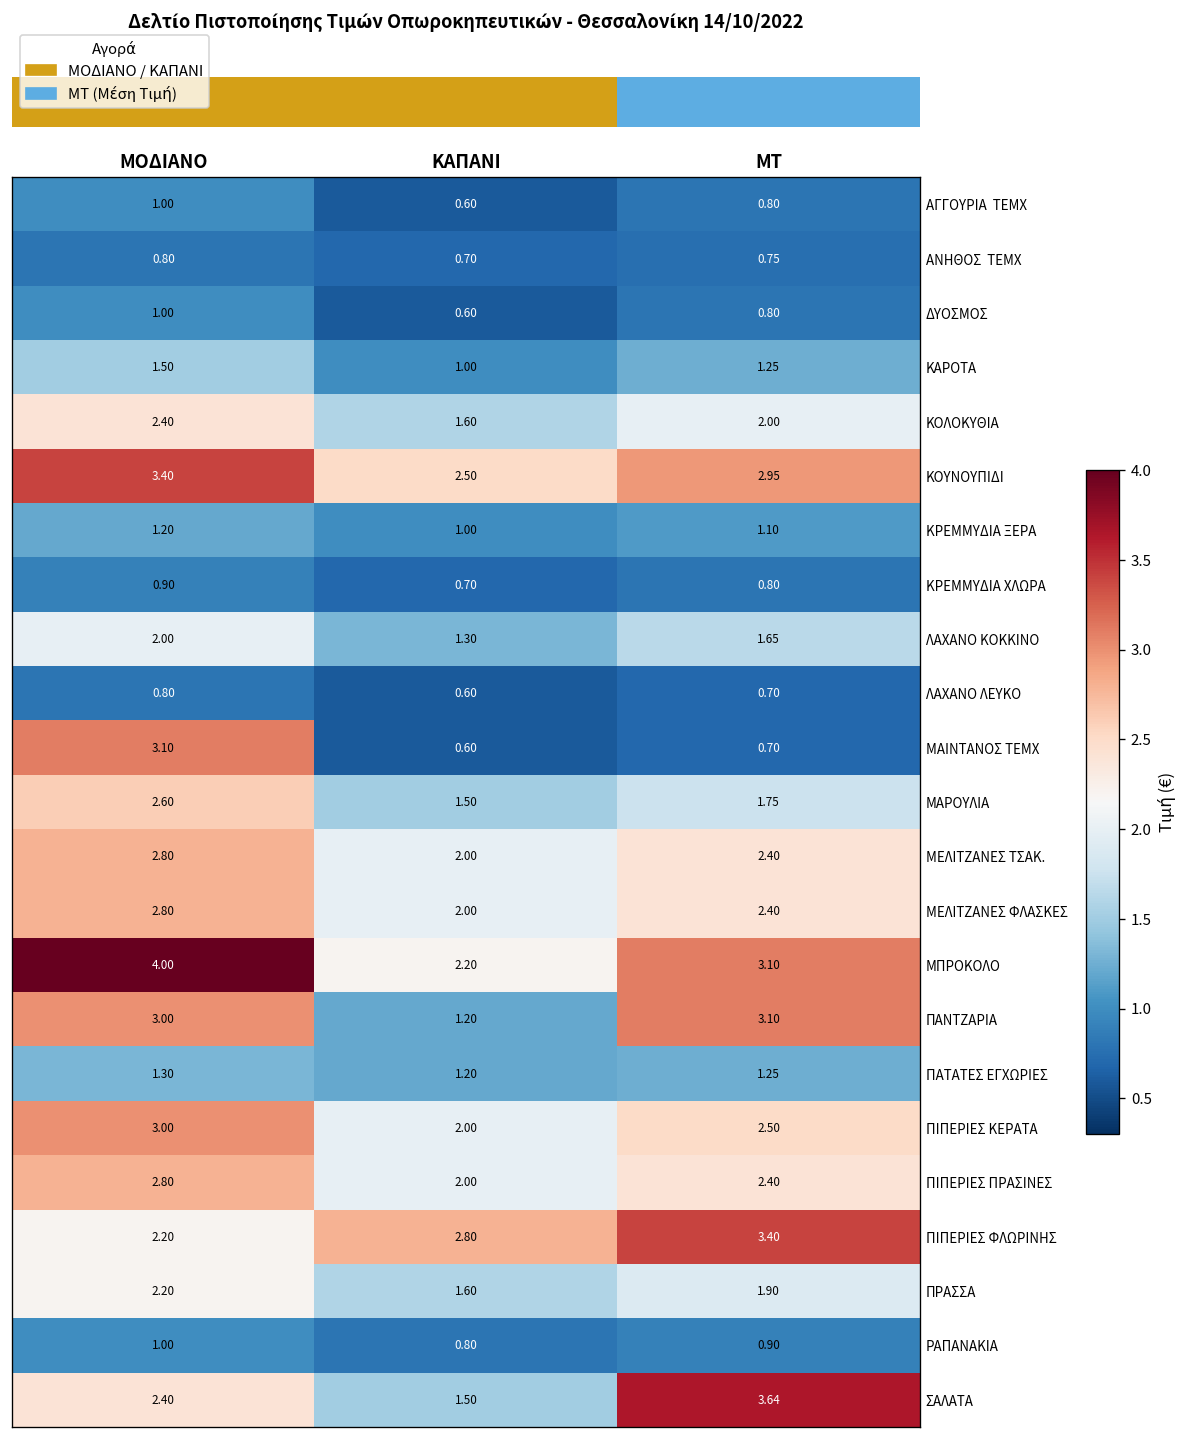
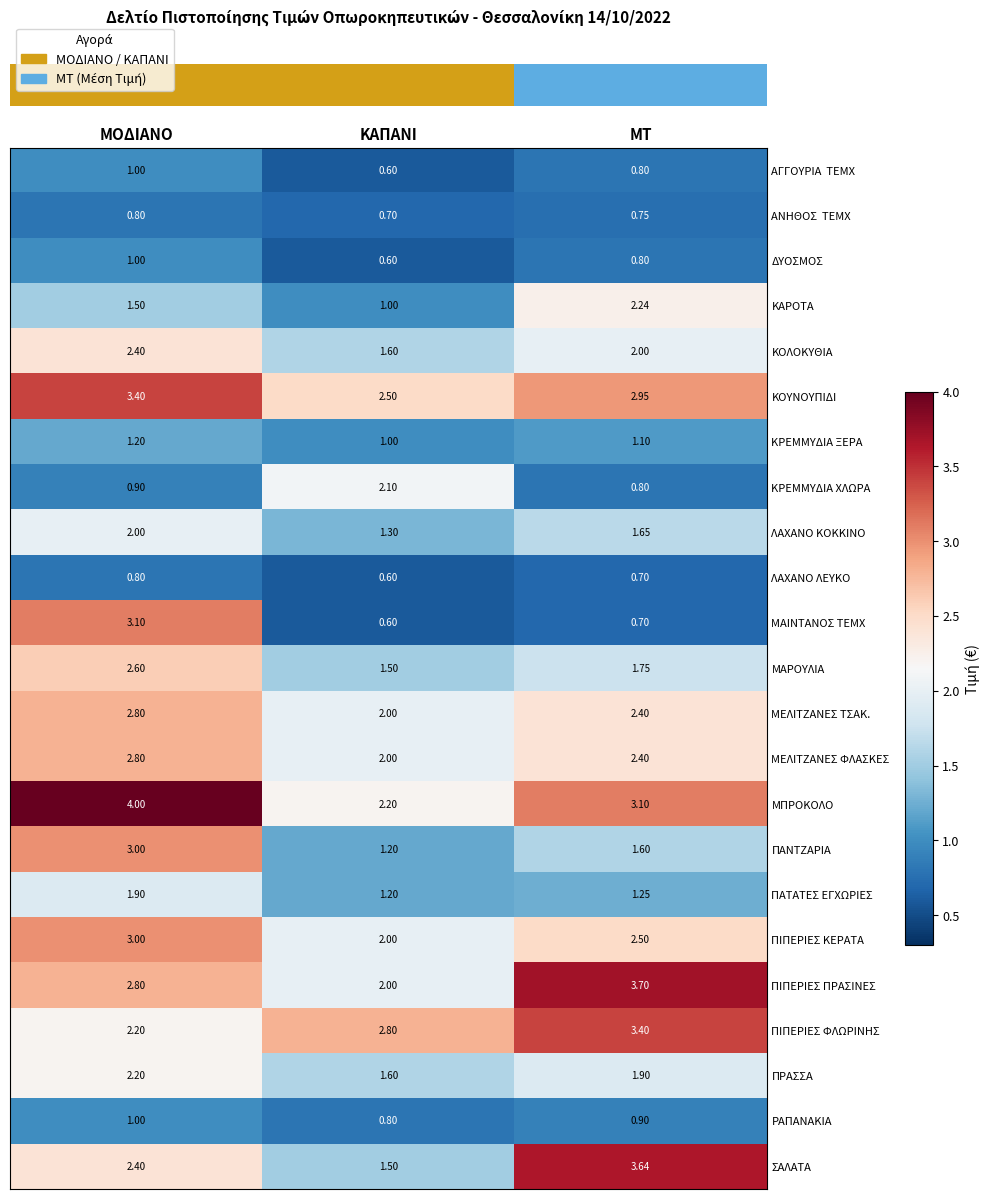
ΚΑΡΟΤΑ, ΜΤ: 1.25 -> 2.24
ΚΡΕΜΜΥΔΙΑ ΧΛΩΡΑ, ΚΑΠΑΝΙ: 0.70 -> 2.10
ΠΑΝΤΖΑΡΙΑ, ΜΤ: 3.10 -> 1.60
ΠΑΤΑΤΕΣ ΕΓΧΩΡΙΕΣ, ΜΟΔΙΑΝΟ: 1.30 -> 1.90
ΠΙΠΕΡΙΕΣ ΠΡΑΣΙΝΕΣ, ΜΤ: 2.40 -> 3.70
